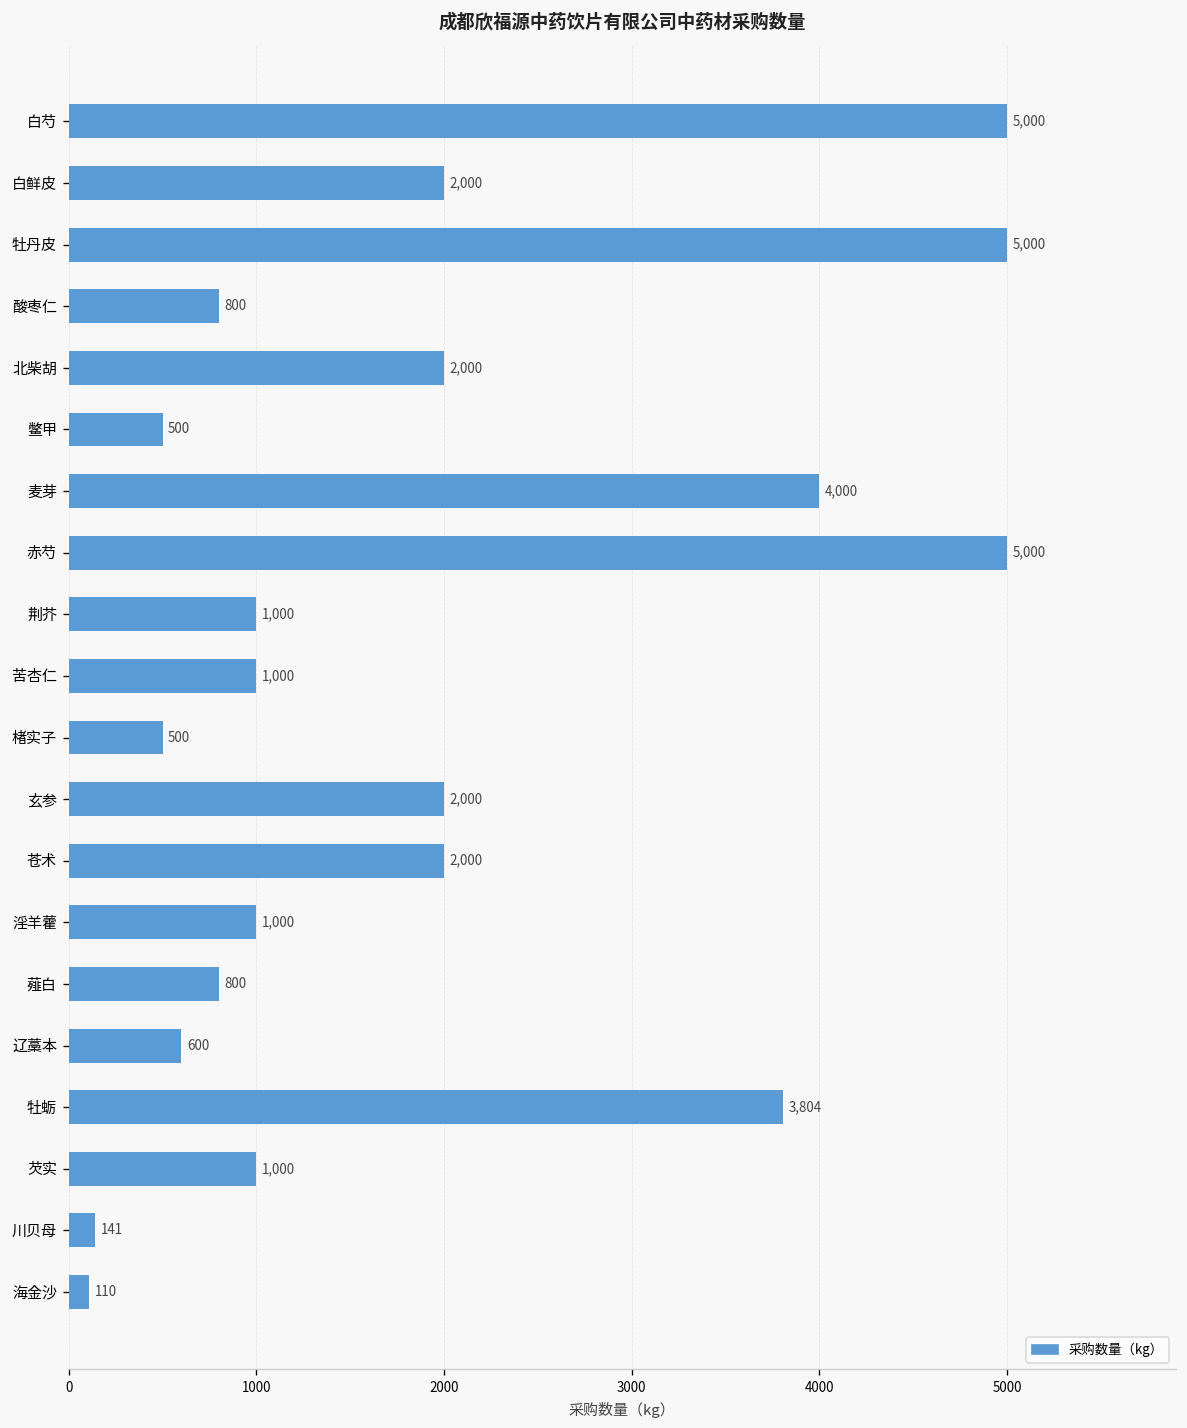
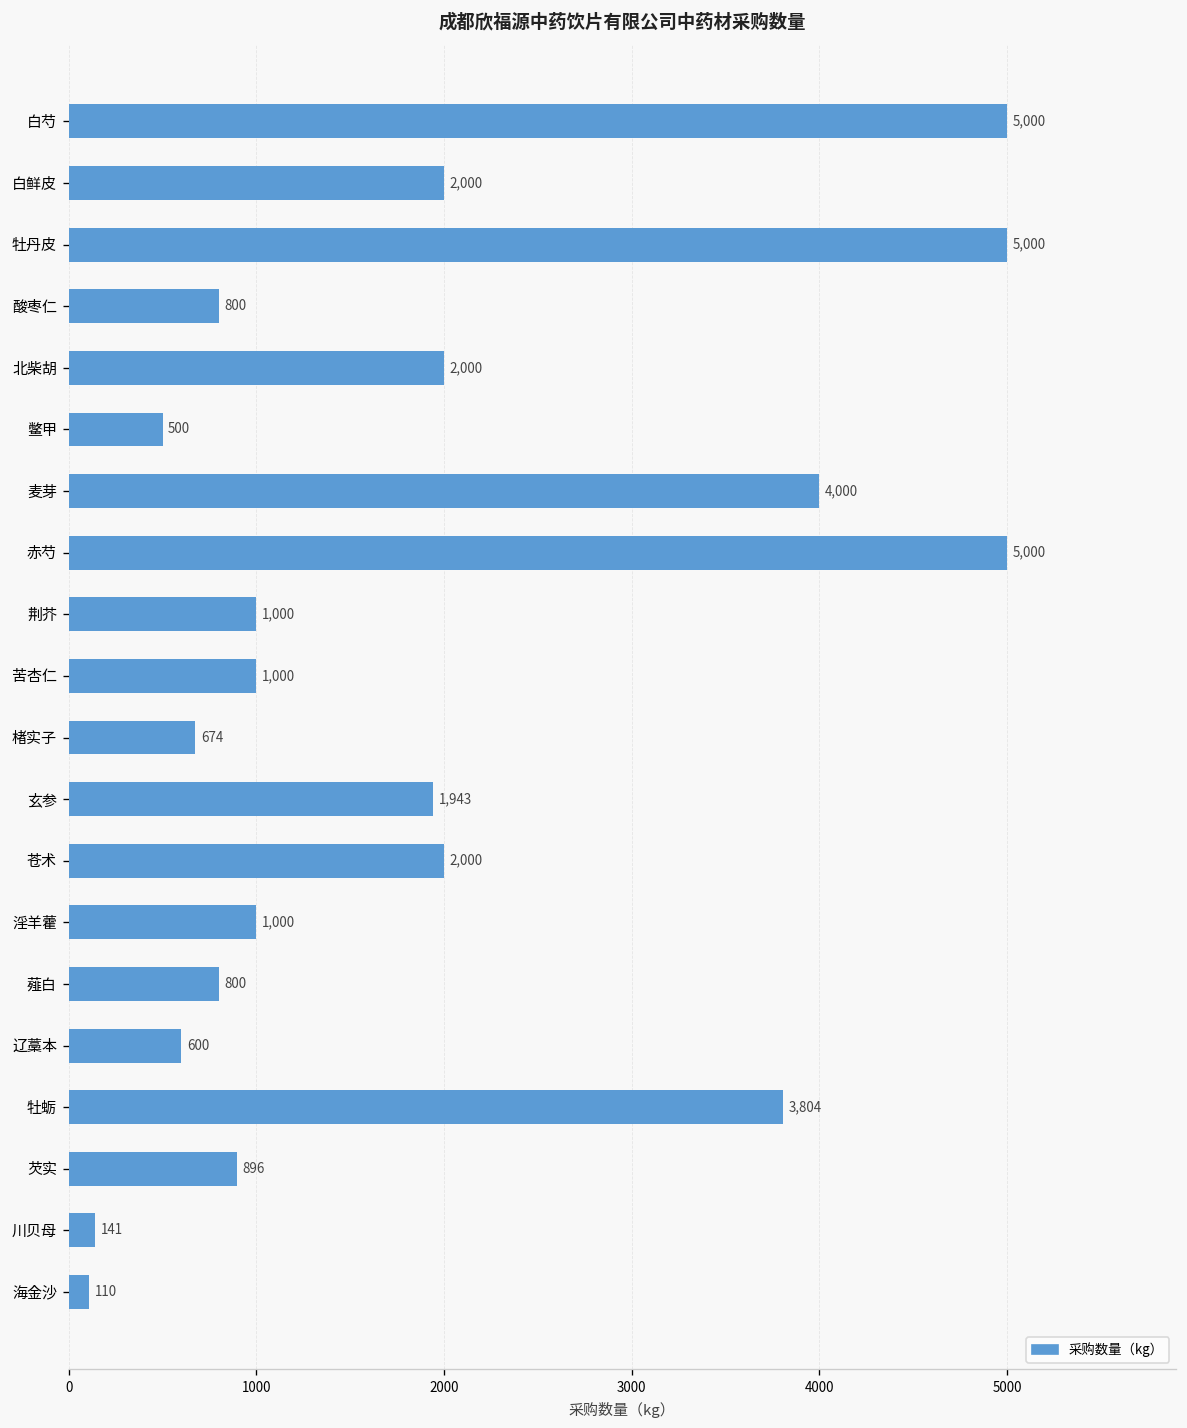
楮实子: 500 -> 674
玄参: 2,000 -> 1,943
芡实: 1,000 -> 896
